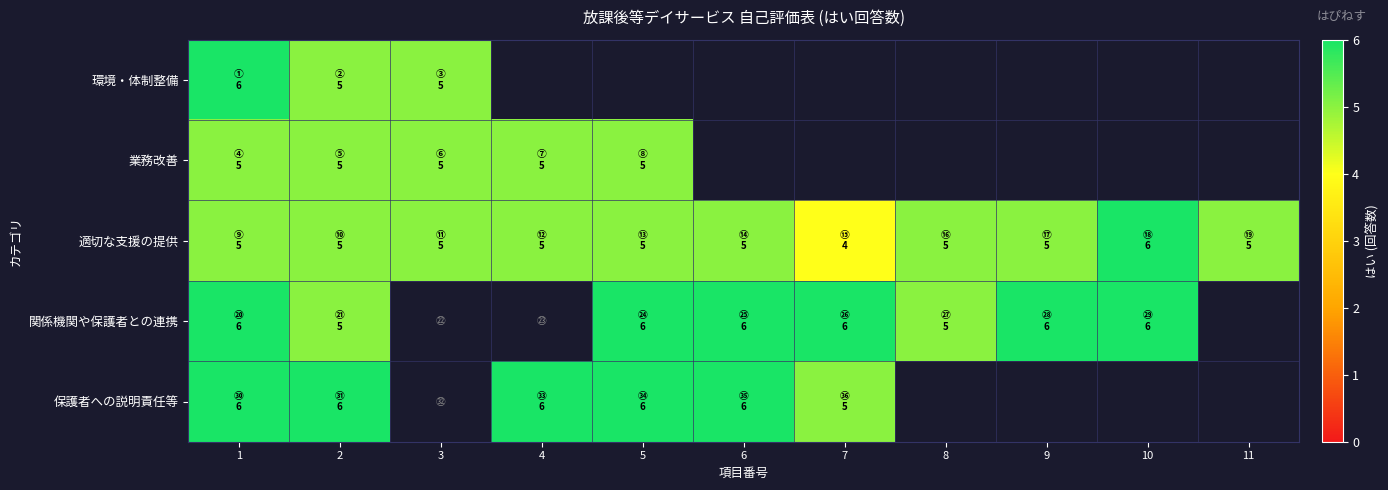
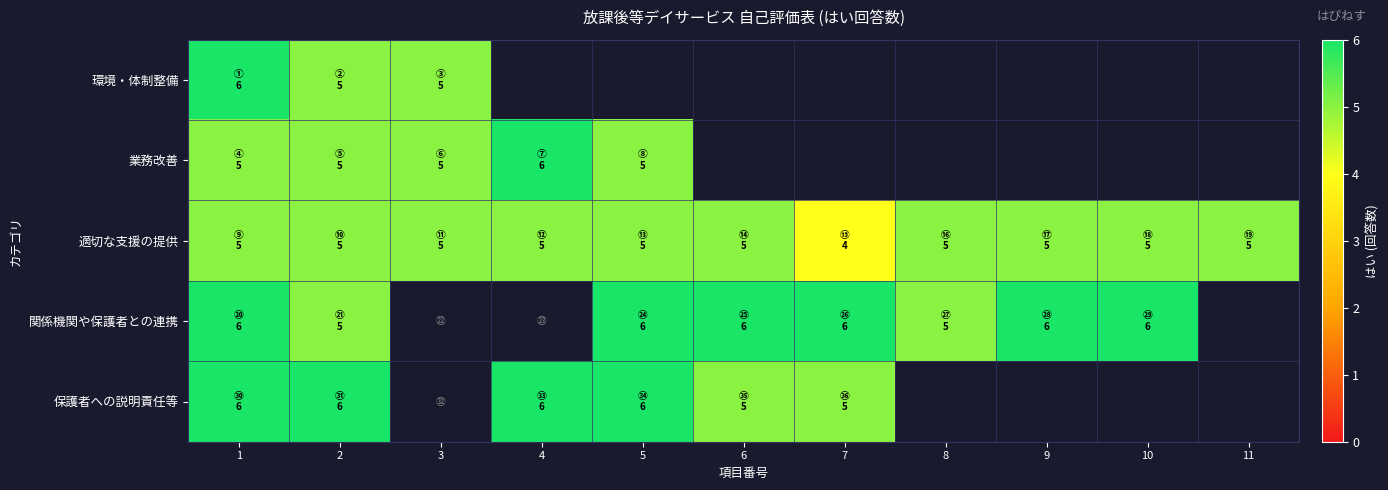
業務改善, 4: 5 -> 6
適切な支援の提供, 10: 6 -> 5
保護者への説明責任等, 6: 6 -> 5
